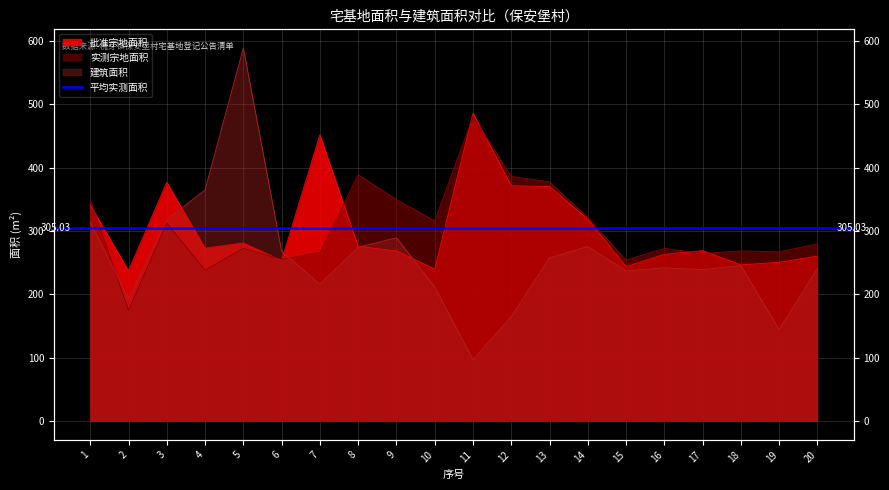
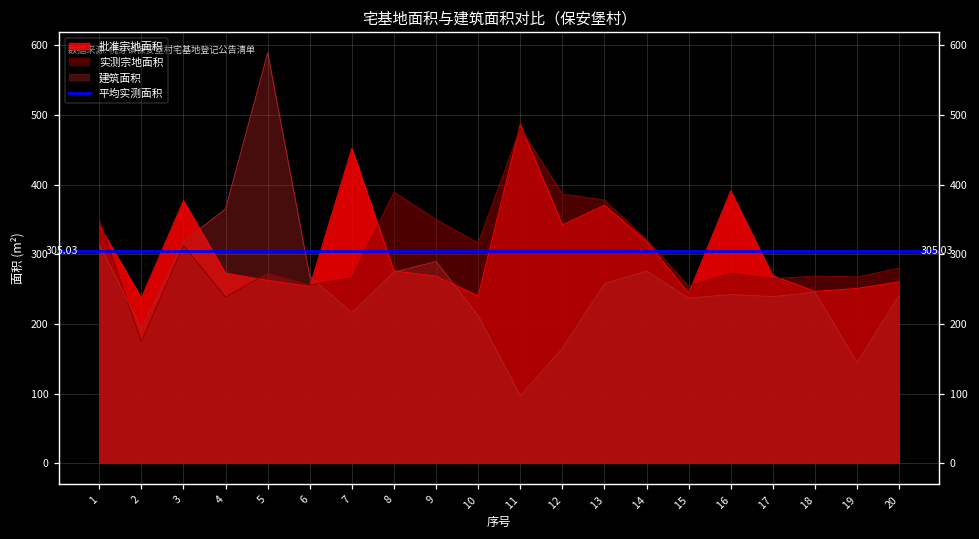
批准宗地面积, 5: 280 -> 260
批准宗地面积, 12: 370 -> 340
批准宗地面积, 16: 260 -> 390
